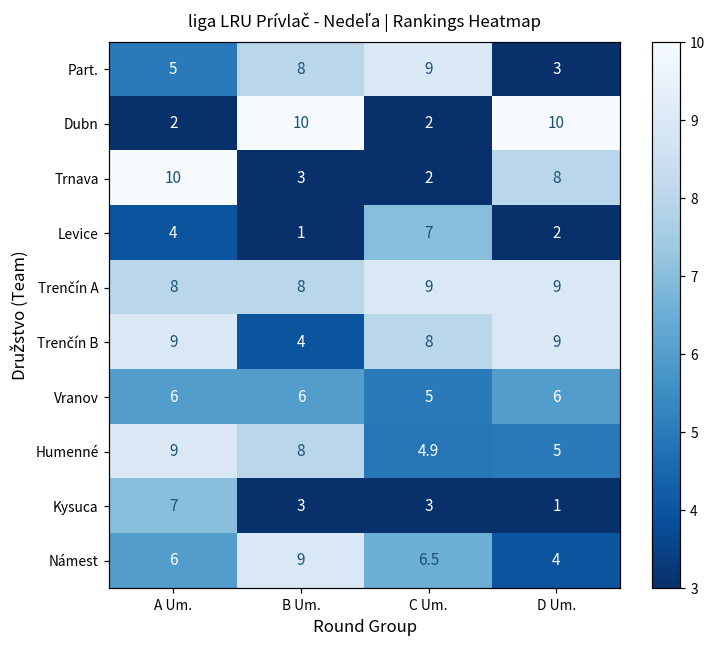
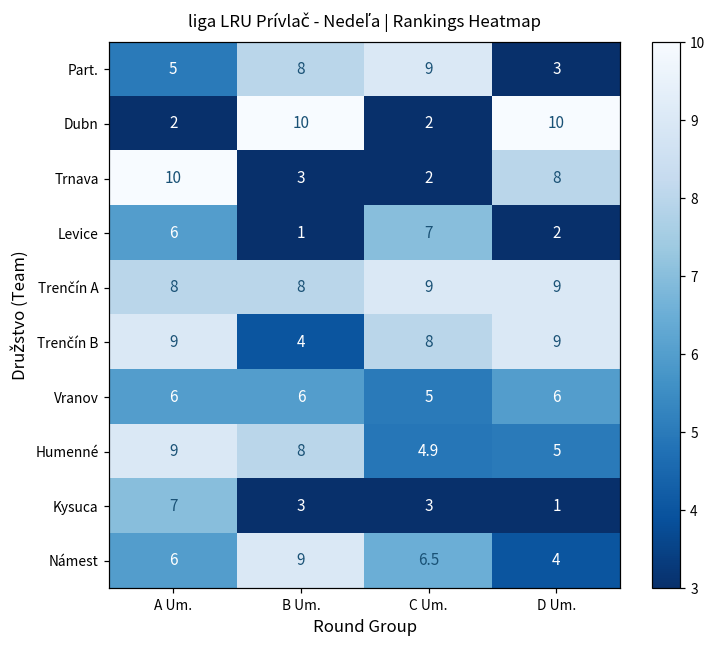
Levice, A Um.: 4 -> 6
